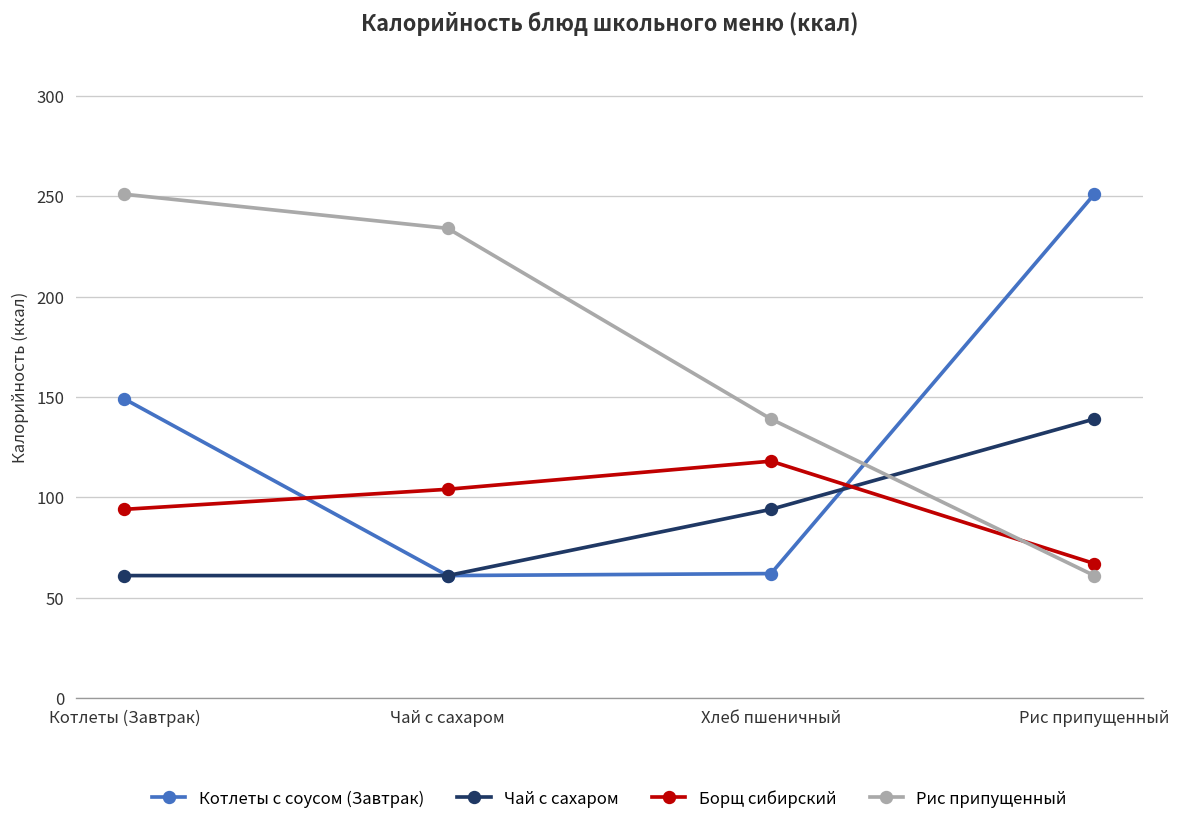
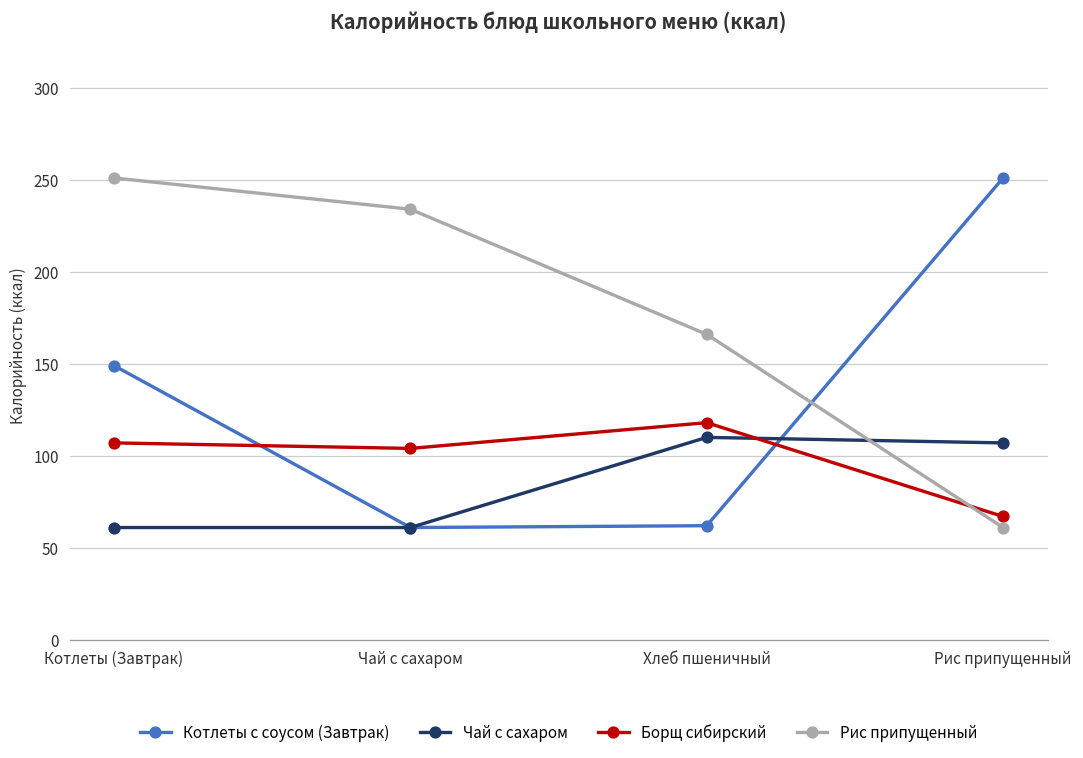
Борщ сибирский, Котлеты (Завтрак): 94 -> 107
Чай с сахаром, Хлеб пшеничный: 94 -> 110
Рис припущенный, Хлеб пшеничный: 139 -> 166
Чай с сахаром, Рис припущенный: 139 -> 107
